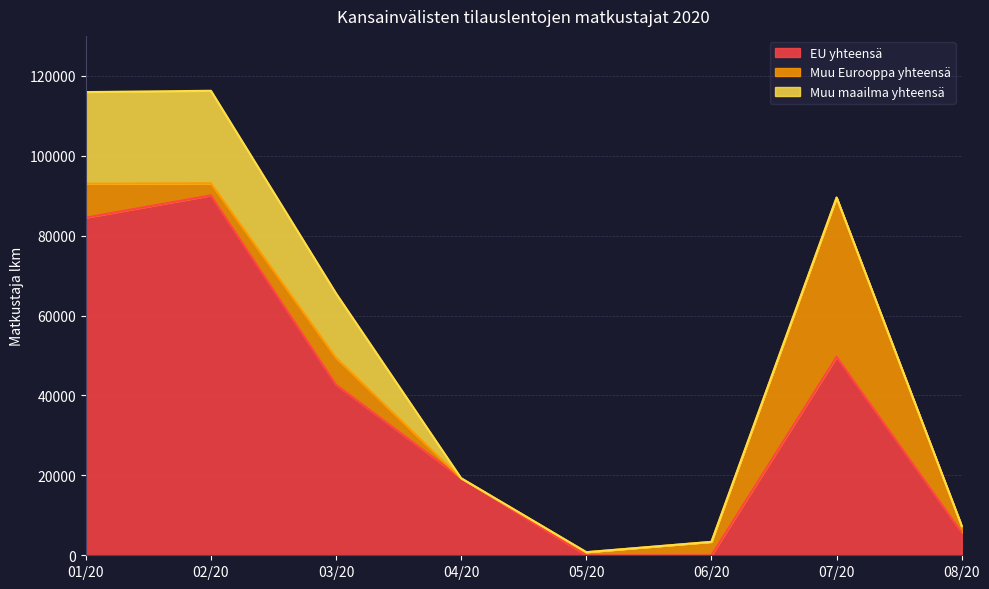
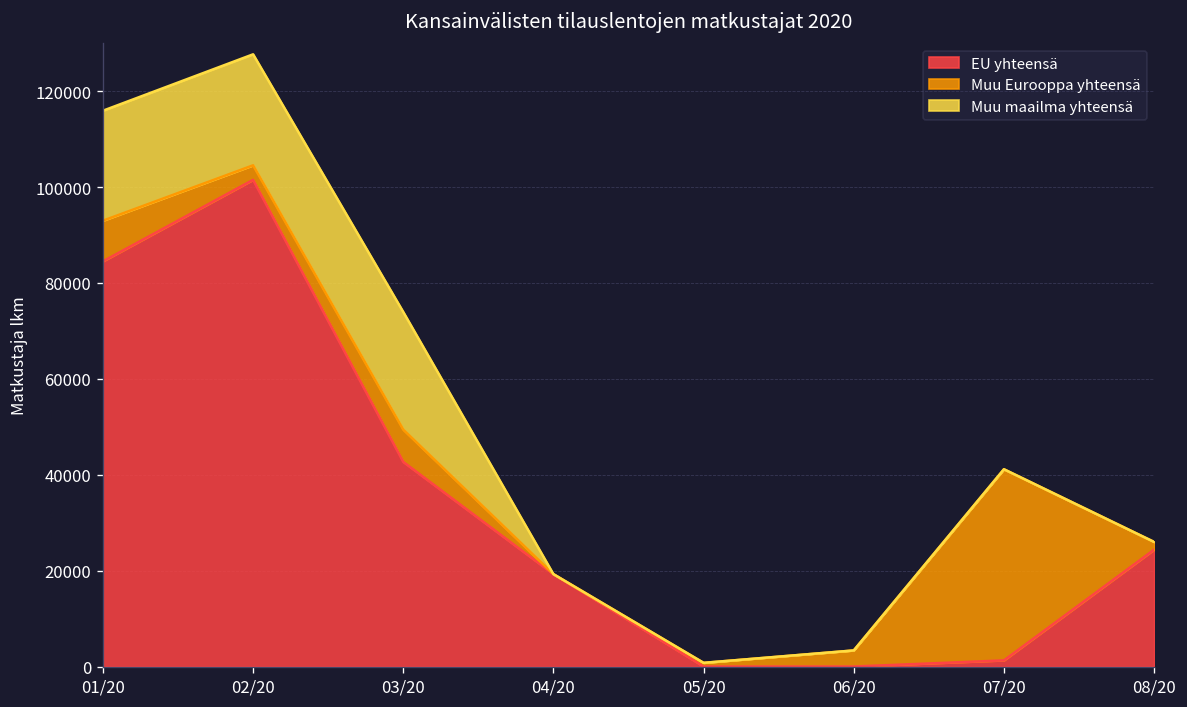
EU yhteensä, 02/20: 90000 -> 102000
Muu maailma yhteensä, 03/20: 16000 -> 25000
EU yhteensä, 07/20: 50000 -> 1000
EU yhteensä, 08/20: 6000 -> 24000
